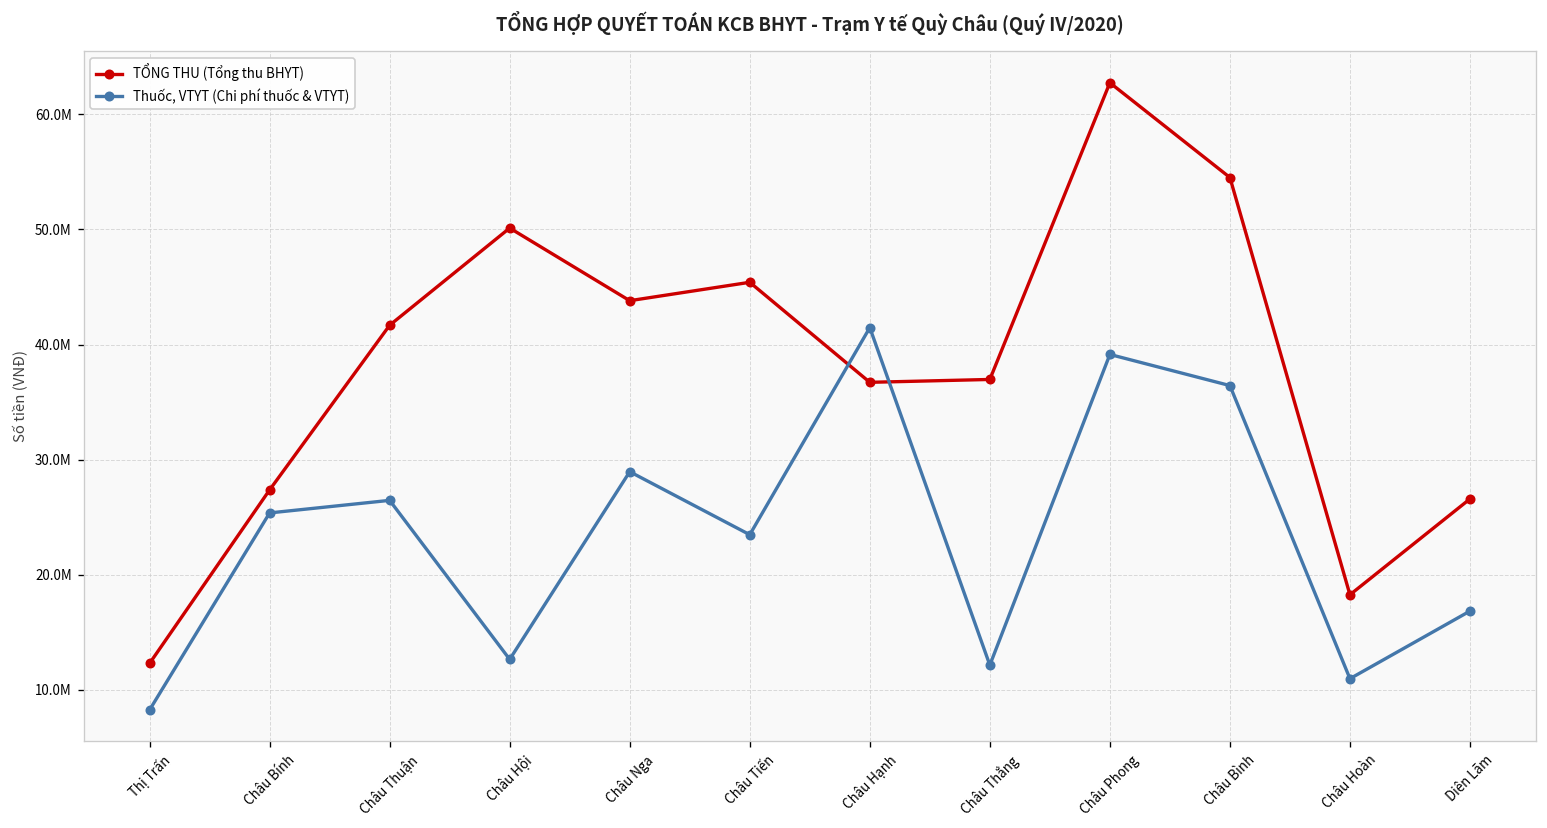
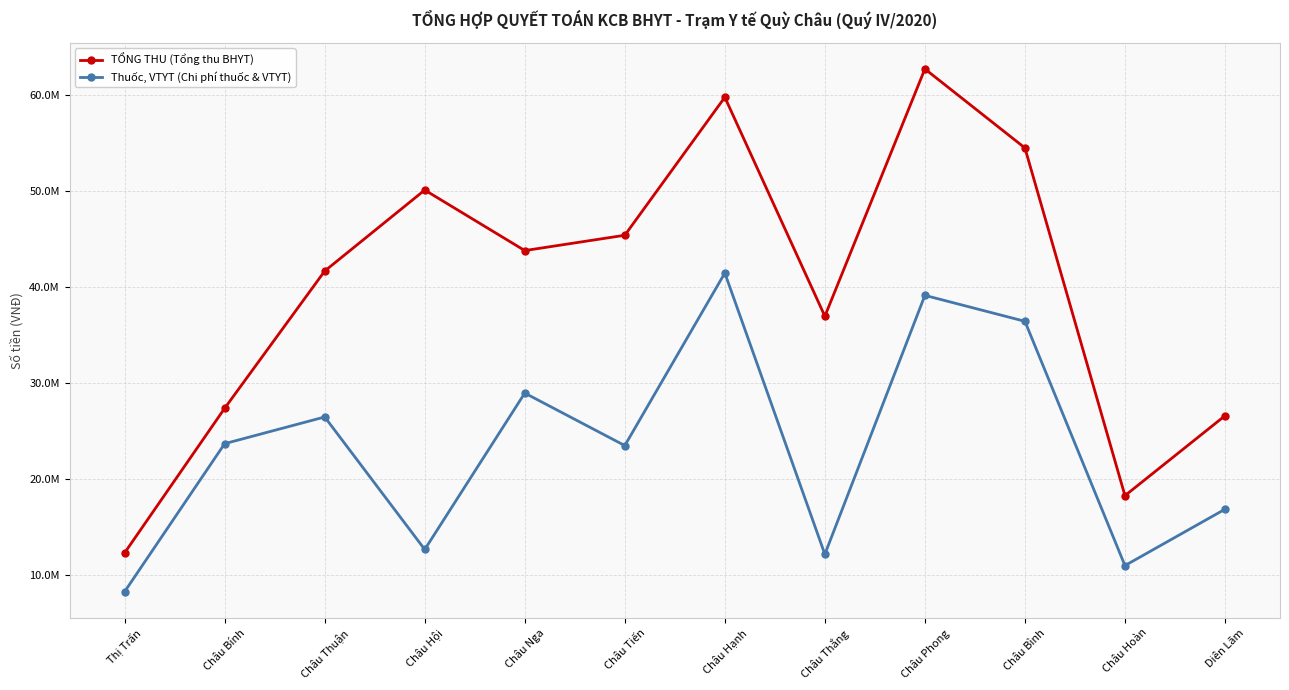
Thuốc, VTYT (Chi phí thuốc & VTYT), Châu Bính: 25000000 -> 24000000
TỔNG THU (Tổng thu BHYT), Châu Hạnh: 37000000 -> 60000000
